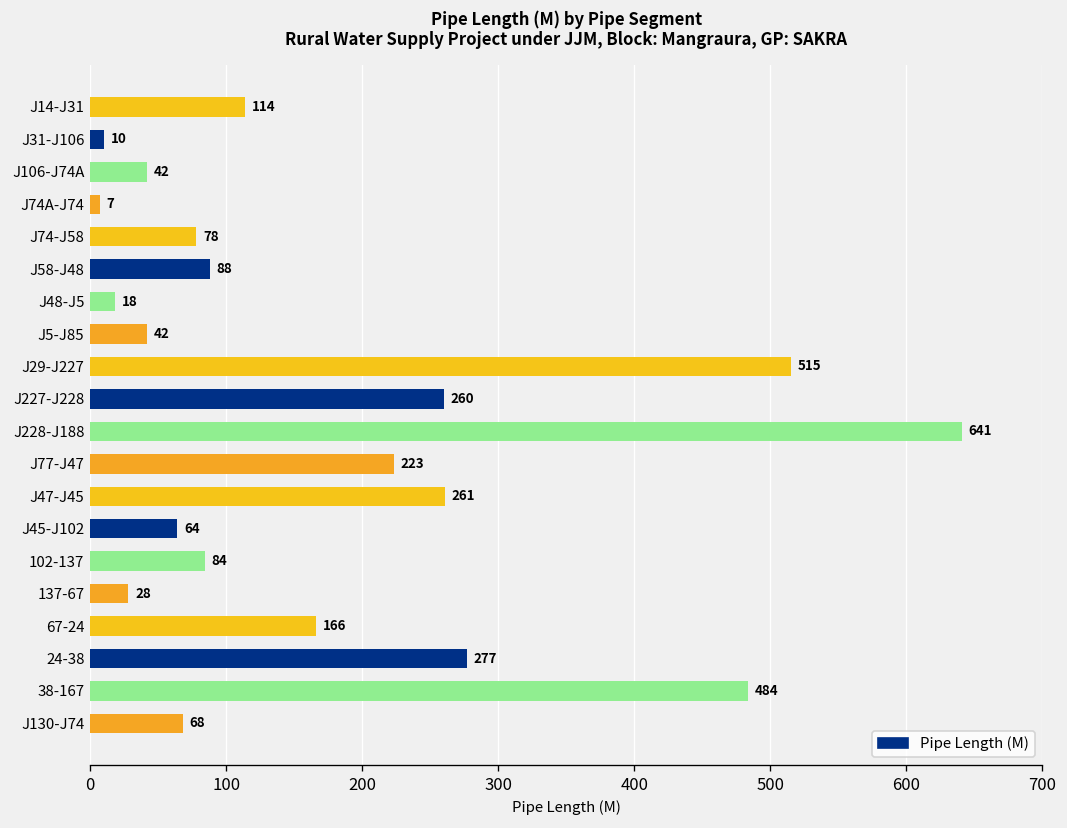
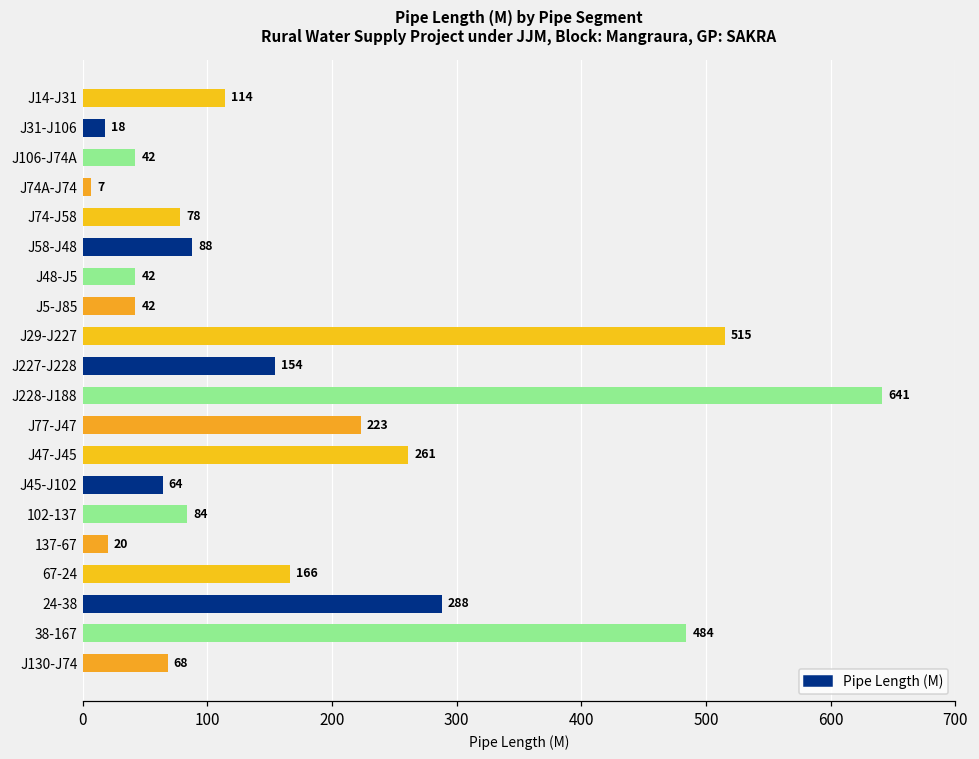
J31-J106: 10 -> 18
J48-J5: 18 -> 42
J227-J228: 260 -> 154
137-67: 28 -> 20
24-38: 277 -> 288
